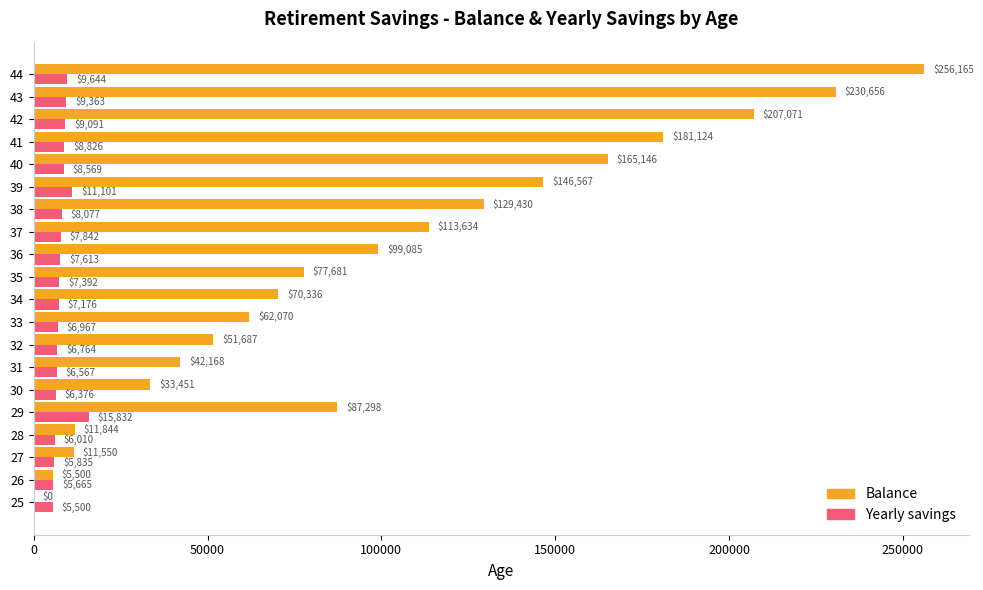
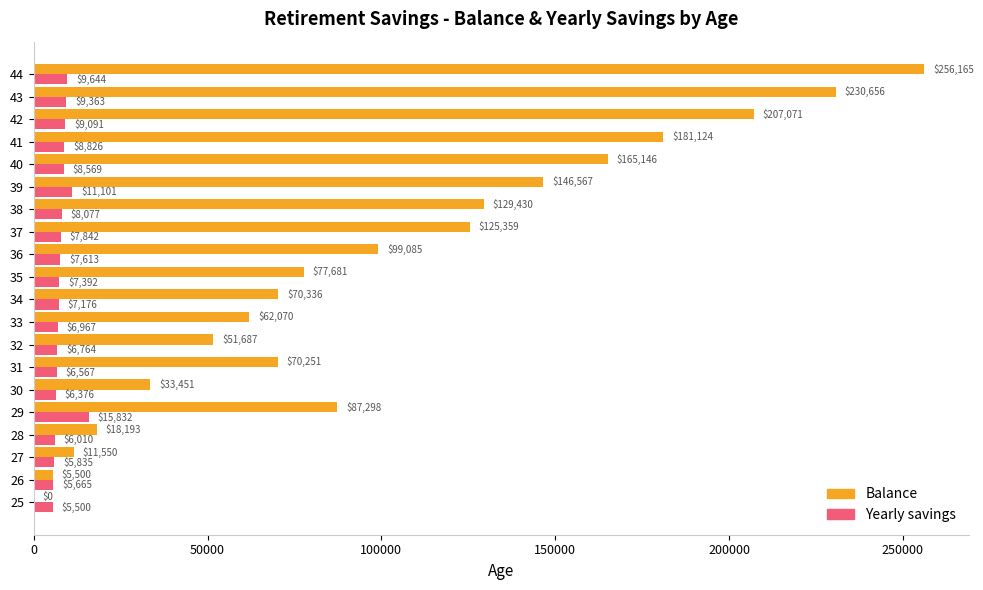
Balance, 37: $113,634 -> $125,359
Balance, 31: $42,168 -> $70,251
Balance, 28: $11,844 -> $18,193
